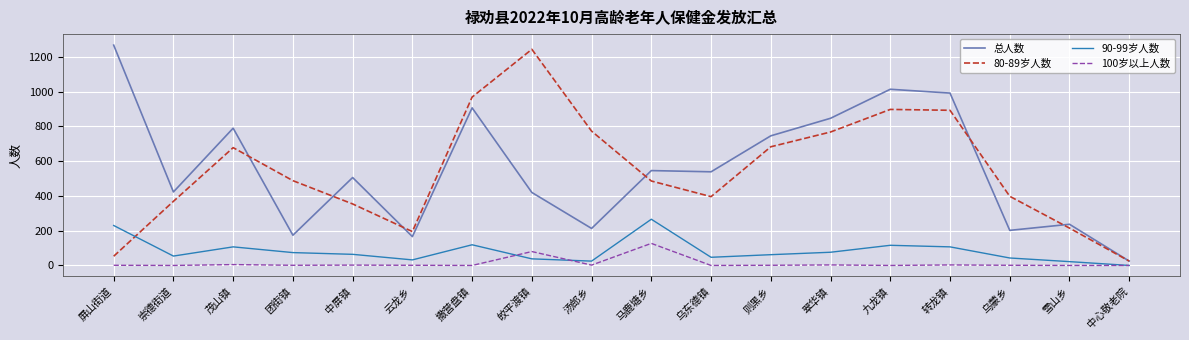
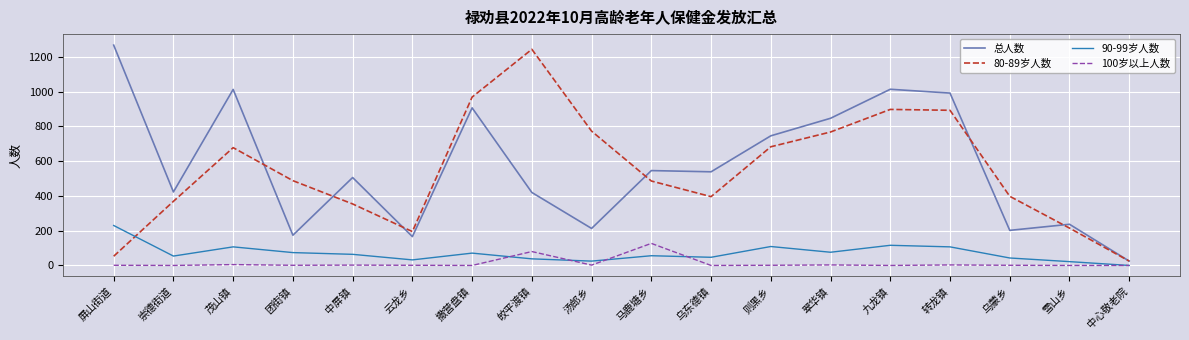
总人数, 茂山镇: 790 -> 1010
90-99岁人数, 撒营盘镇: 120 -> 70
90-99岁人数, 马鹿塘乡: 270 -> 60
90-99岁人数, 则黑乡: 60 -> 110
